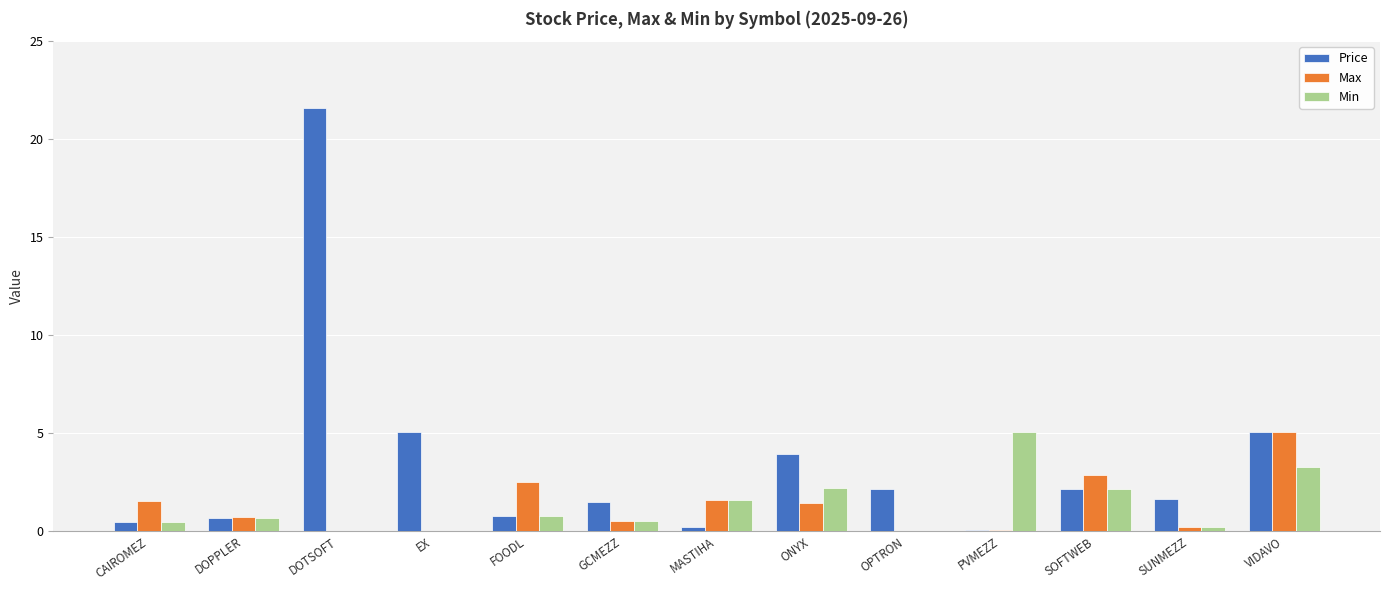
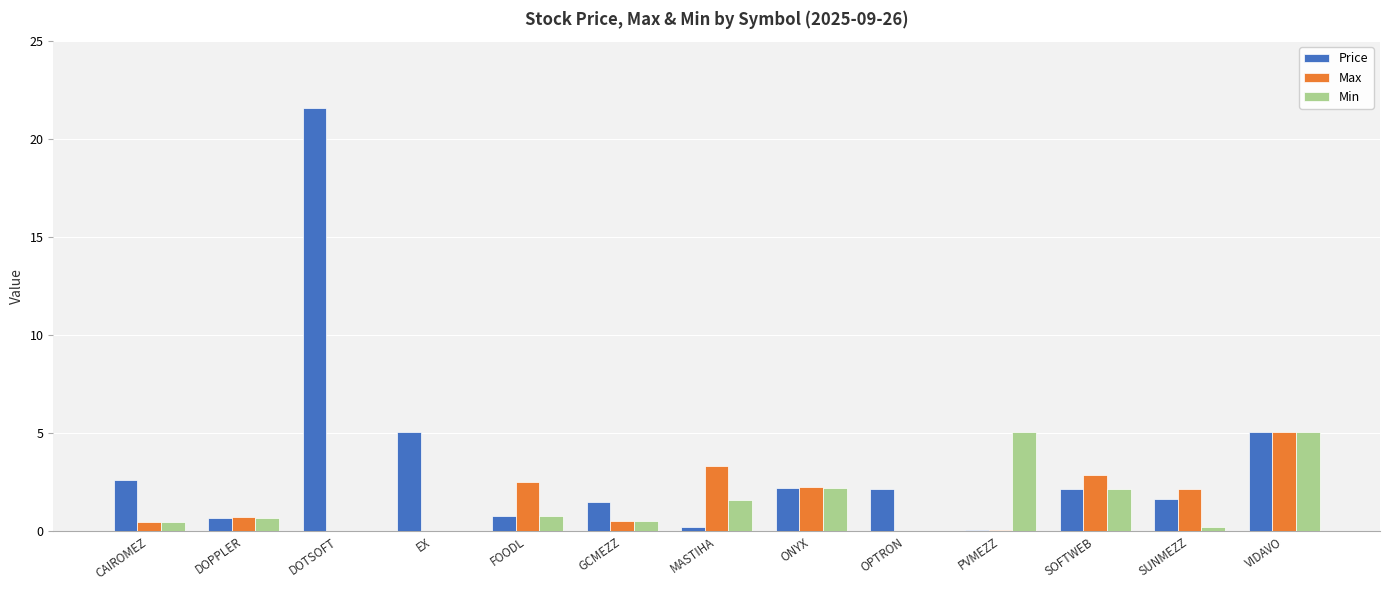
Price, CAIROMEZ: 0.5 -> 2.6
Max, CAIROMEZ: 1.5 -> 0.5
Max, MASTIHA: 1.6 -> 3.3
Price, ONYX: 3.9 -> 2.2
Max, ONYX: 1.4 -> 2.2
Max, SUNMEZZ: 0.2 -> 2.2
Min, VIDAVO: 3.3 -> 5.1
